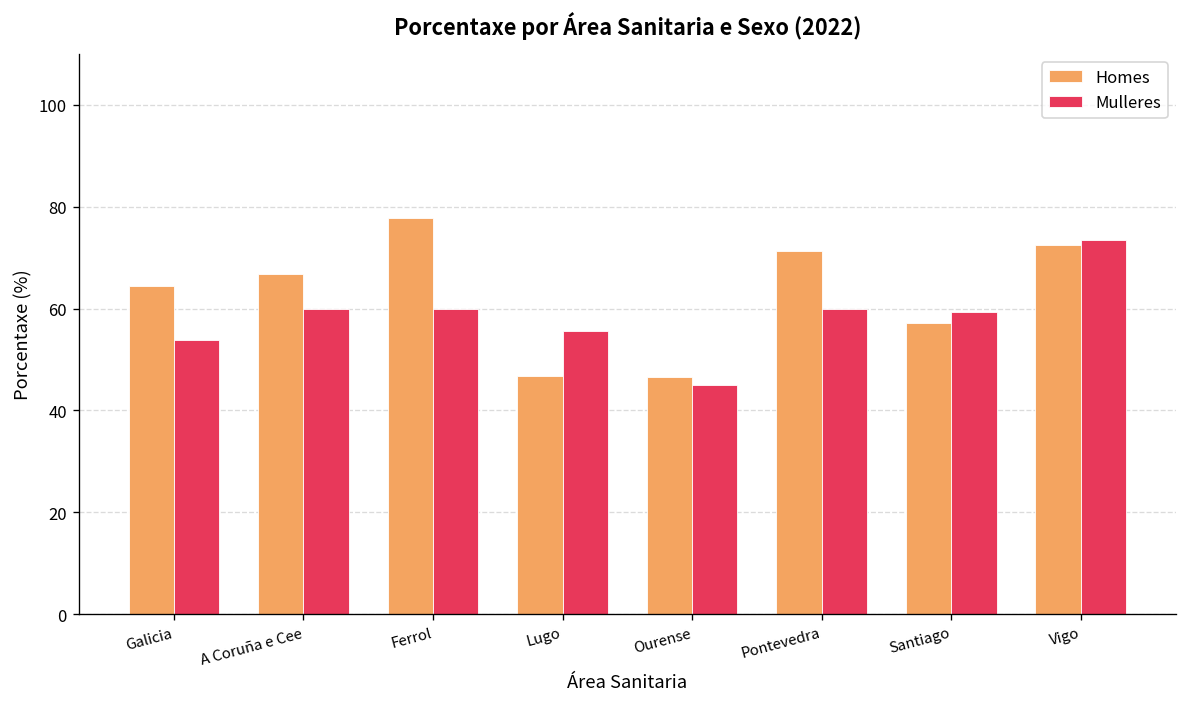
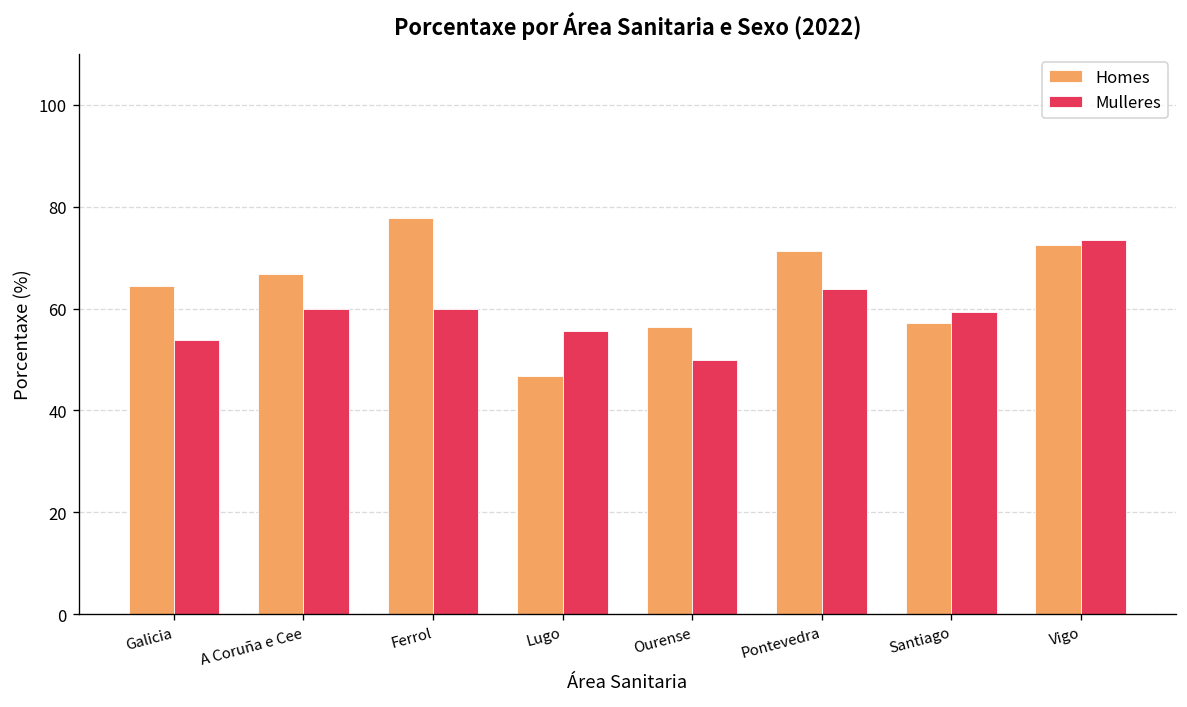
Homes, Ourense: 47 -> 56
Mulleres, Ourense: 45 -> 50
Mulleres, Pontevedra: 60 -> 64
